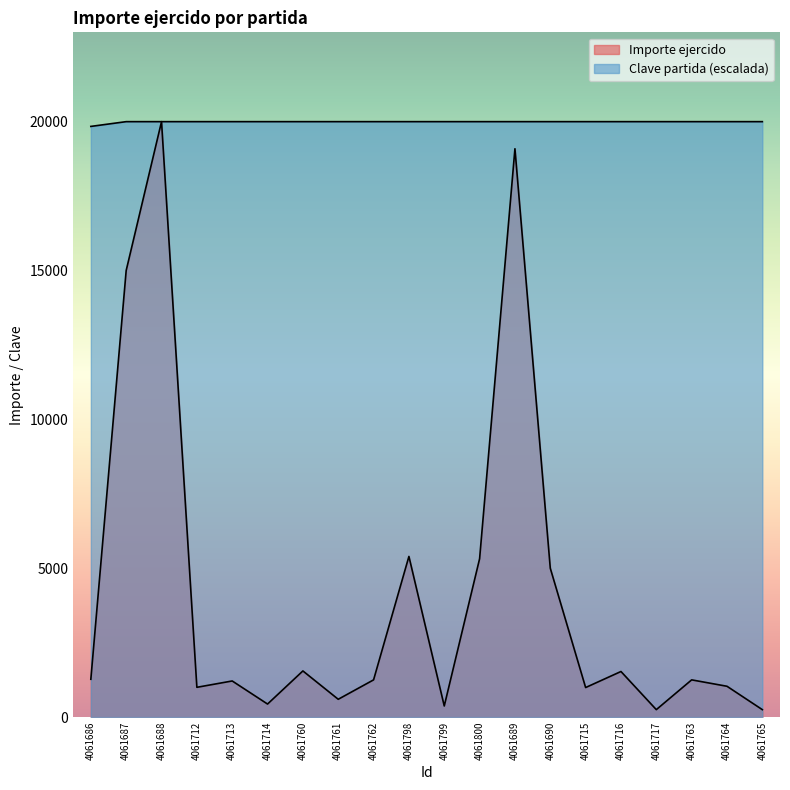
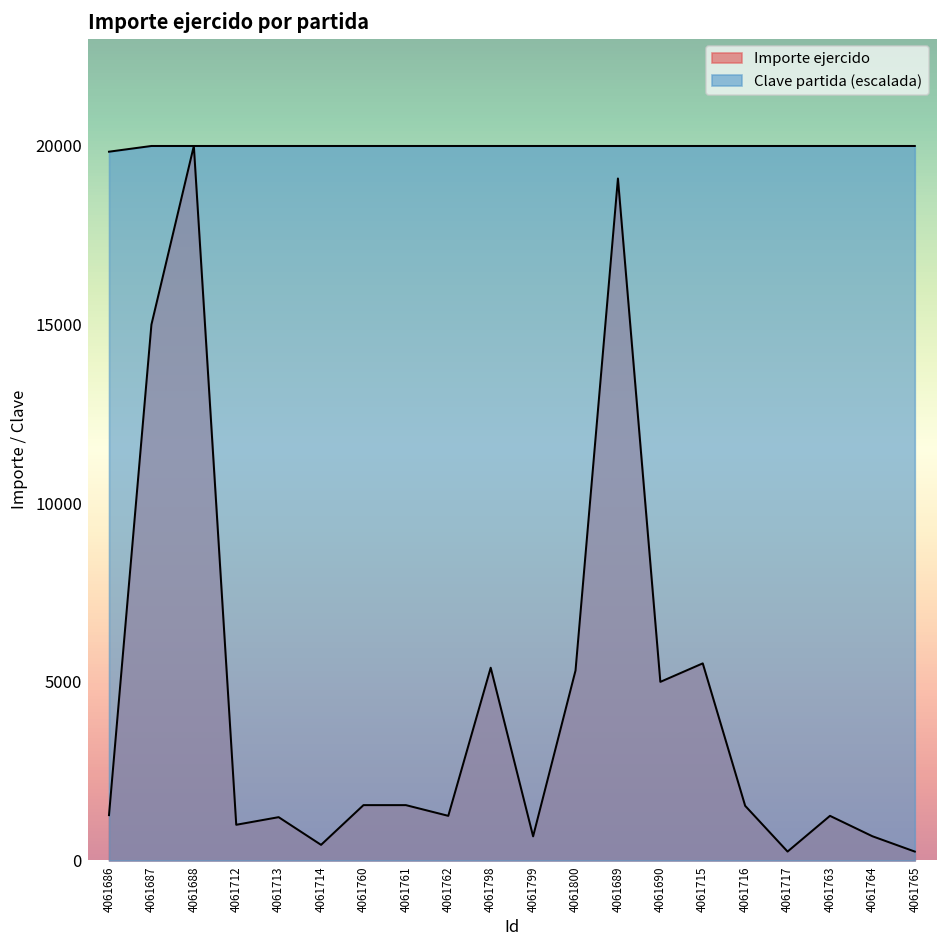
Importe ejercido, 4061761: 600 -> 1600
Importe ejercido, 4061799: 400 -> 700
Importe ejercido, 4061715: 1000 -> 5500
Importe ejercido, 4061764: 1000 -> 700
